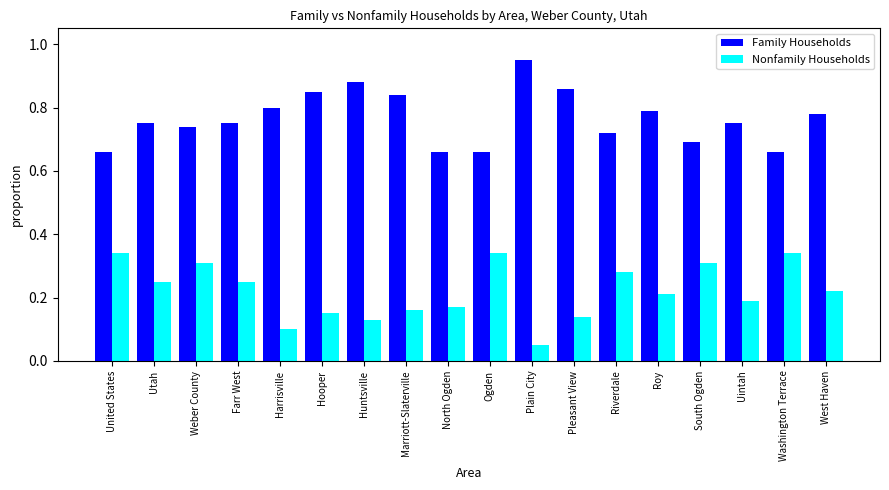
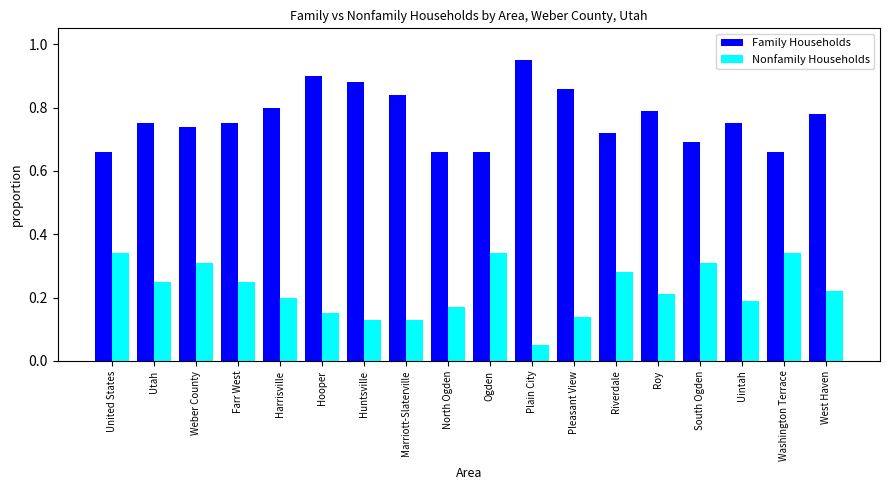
Nonfamily Households, Harrisville: 0.1 -> 0.2
Family Households, Hooper: 0.85 -> 0.90
Nonfamily Households, Marriott-Slaterville: 0.16 -> 0.13
